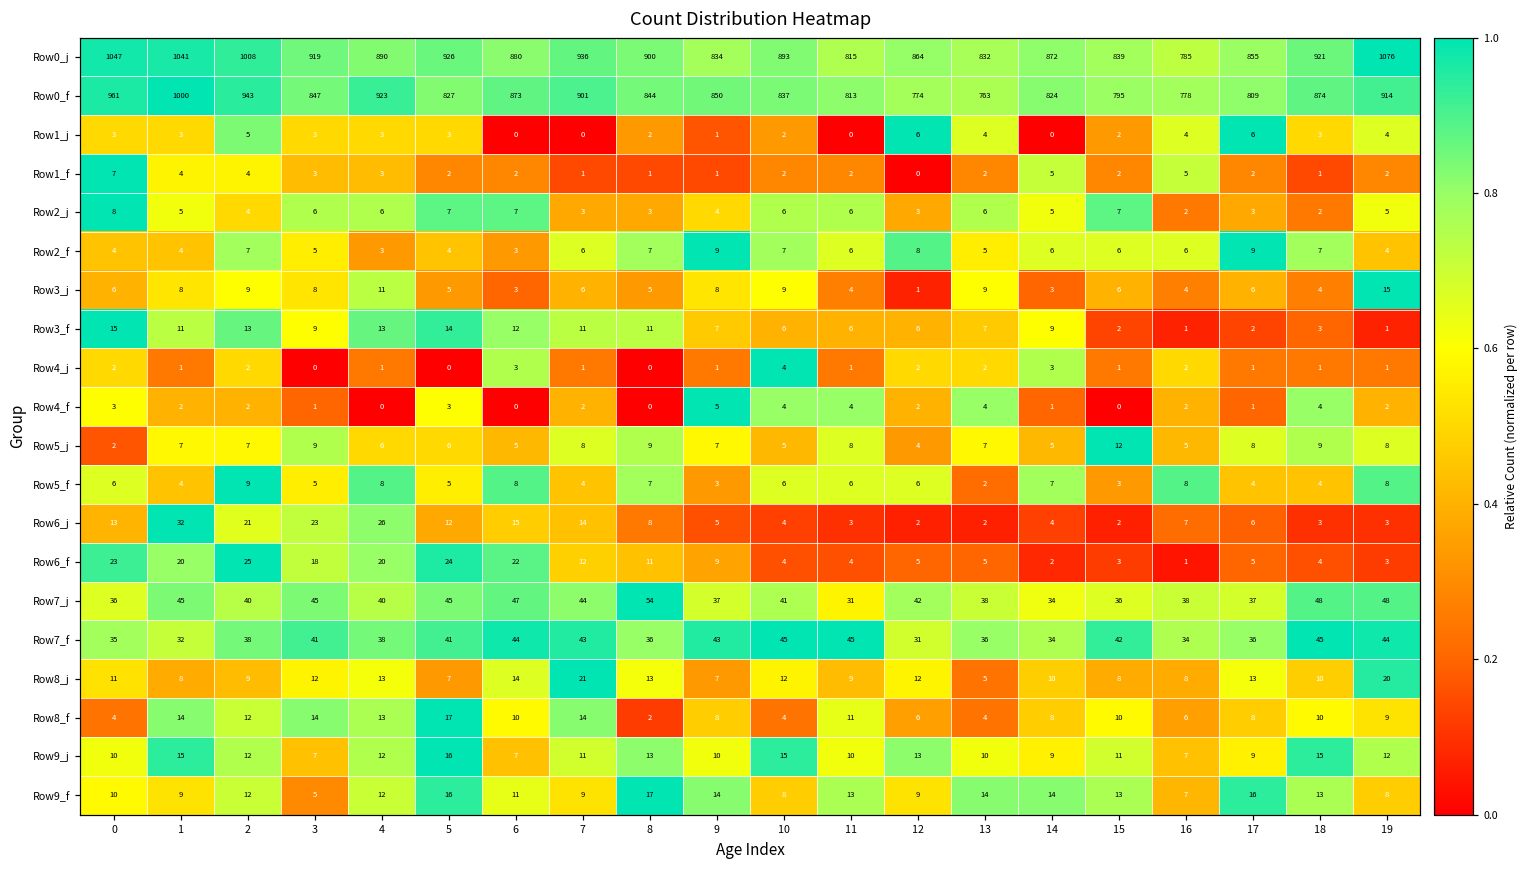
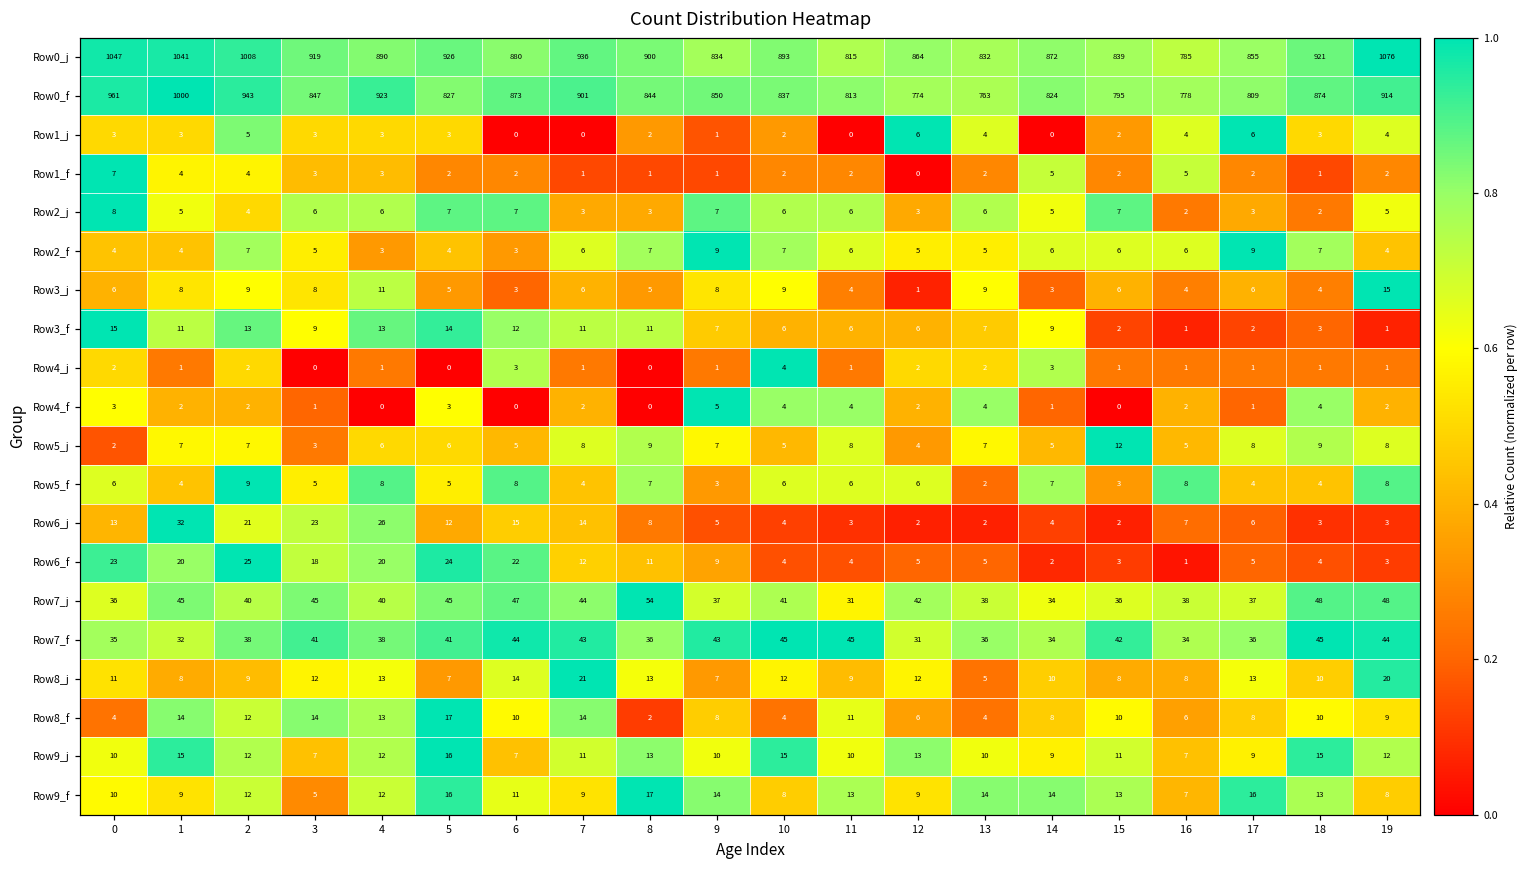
Row2_j, 9: 4 -> 7
Row2_f, 12: 8 -> 5
Row4_j, 16: 2 -> 1
Row5_j, 3: 9 -> 3
